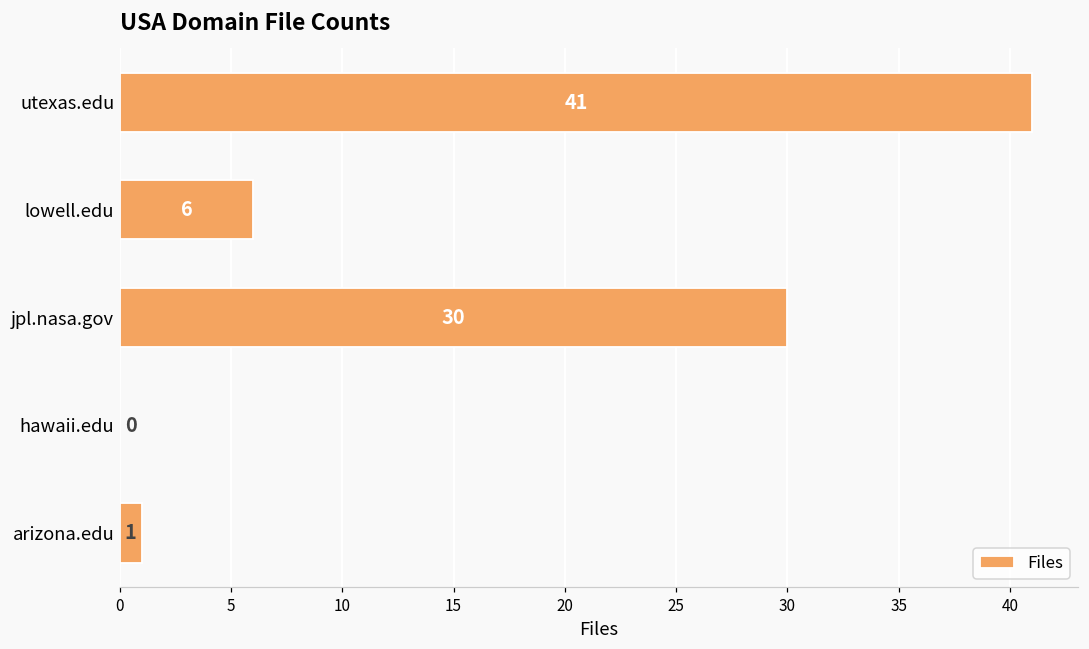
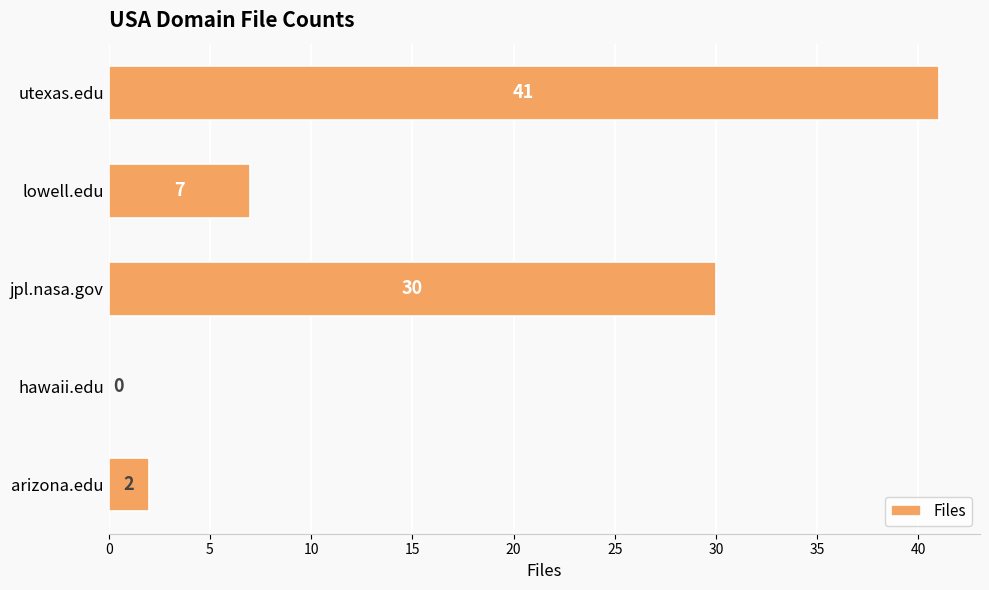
lowell.edu: 6 -> 7
arizona.edu: 1 -> 2
